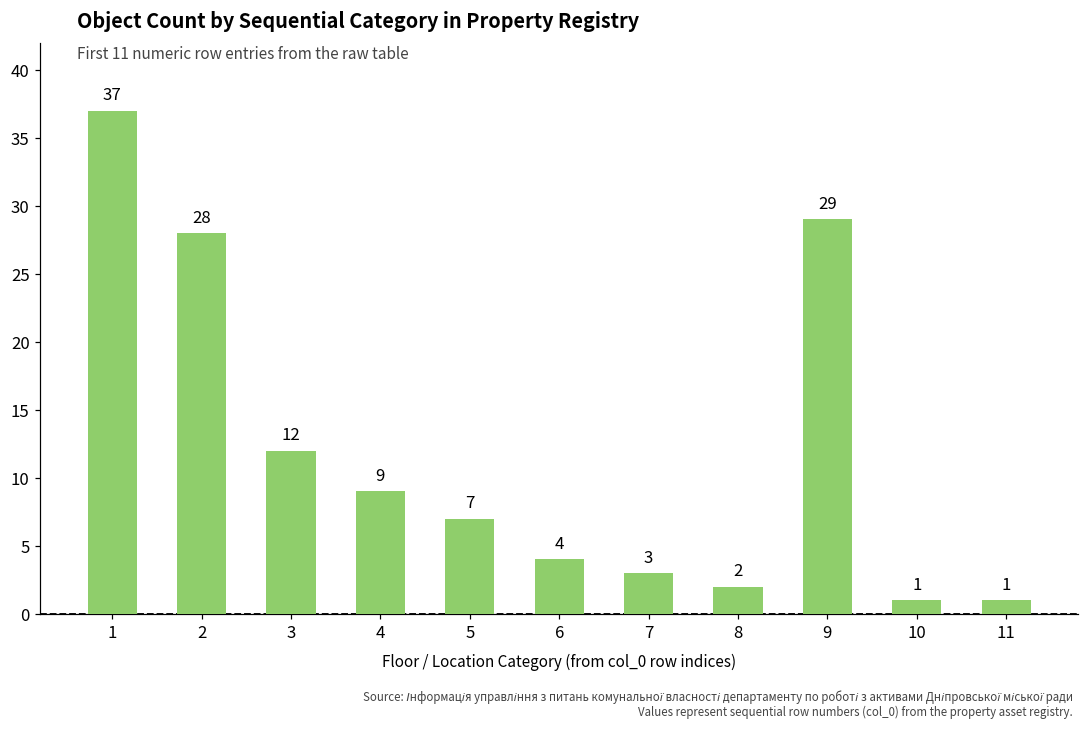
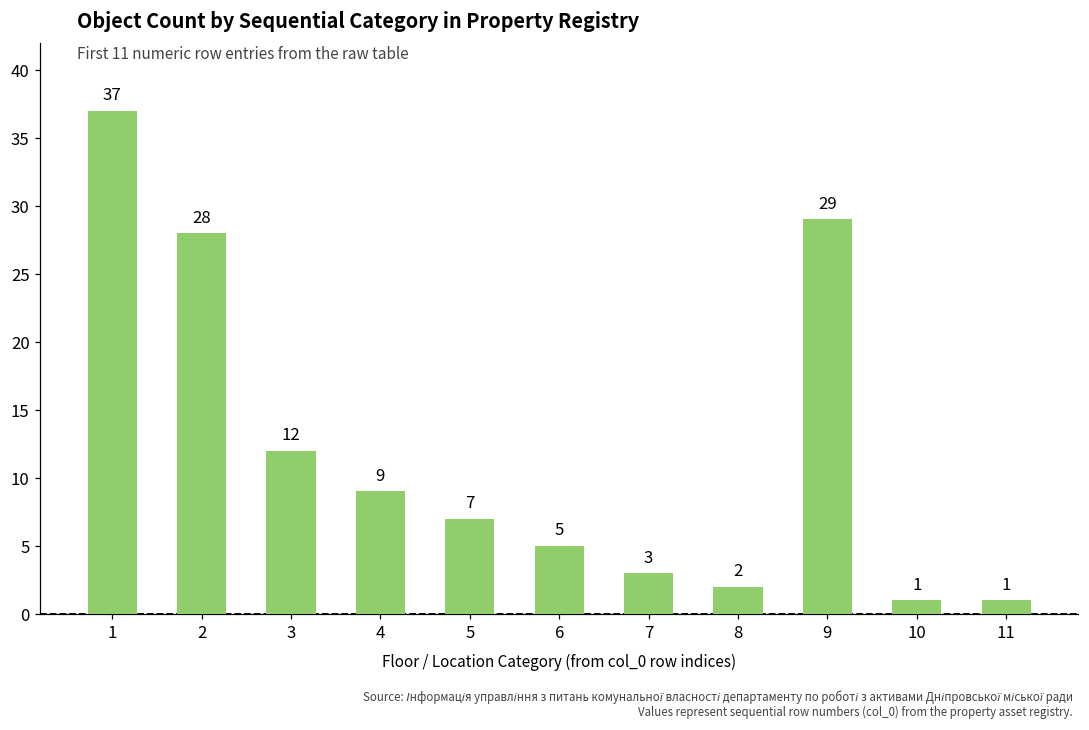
6: 4 -> 5
